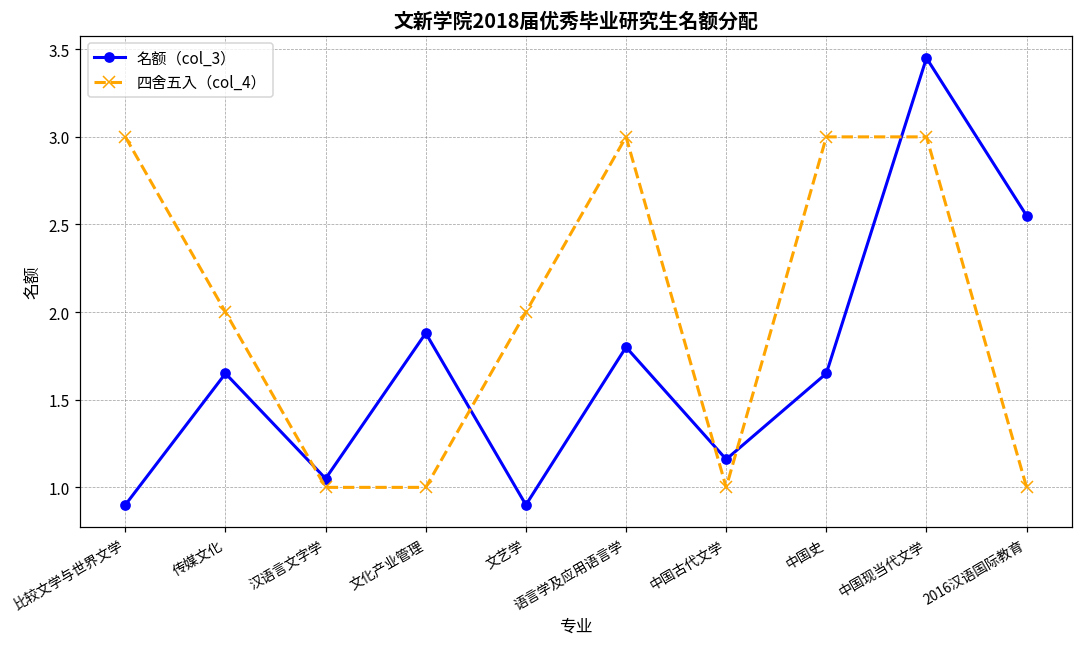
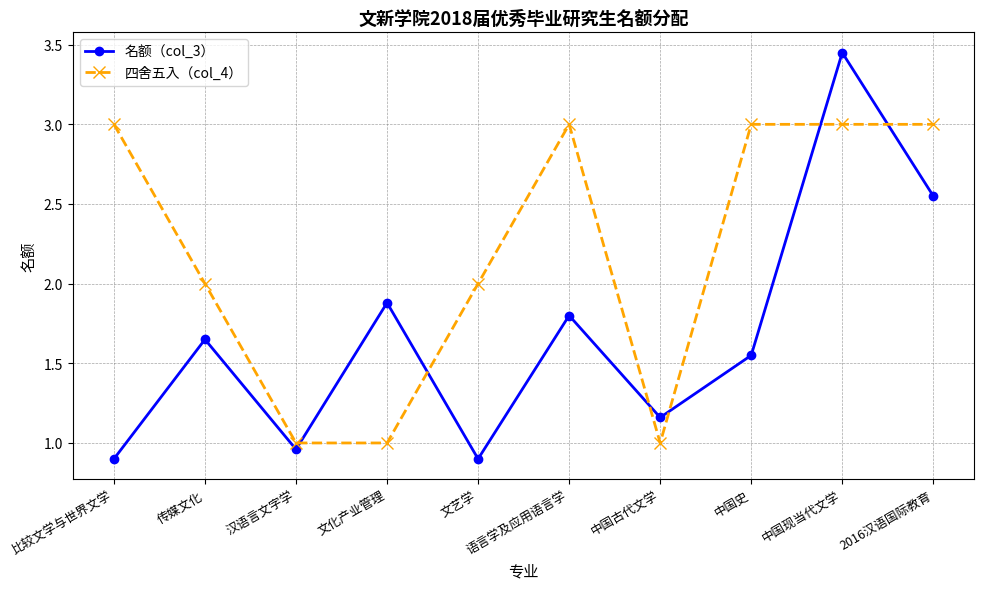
名额（col_3）, 汉语言文字学: 1.05 -> 0.96
名额（col_3）, 中国史: 1.65 -> 1.55
四舍五入（col_4）, 2016汉语国际教育: 1 -> 3
